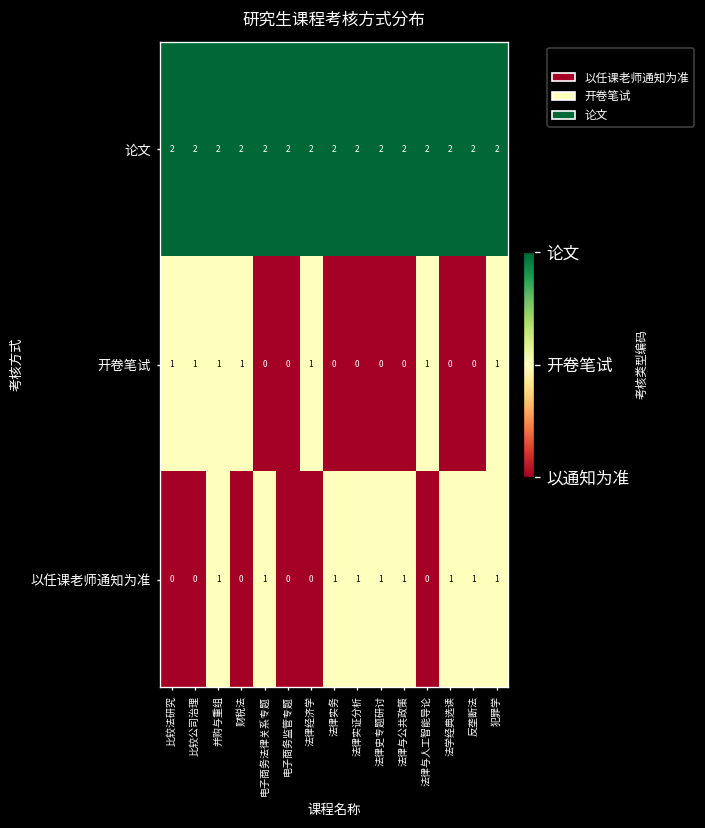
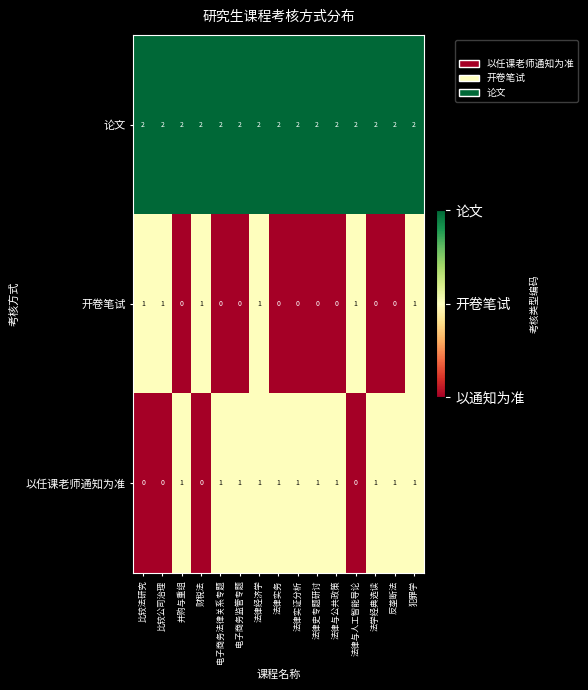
开卷笔试, 并购与重组: 1 -> 0
以任课老师通知为准, 电子商务监管专题: 0 -> 1
以任课老师通知为准, 法律经济学: 0 -> 1
